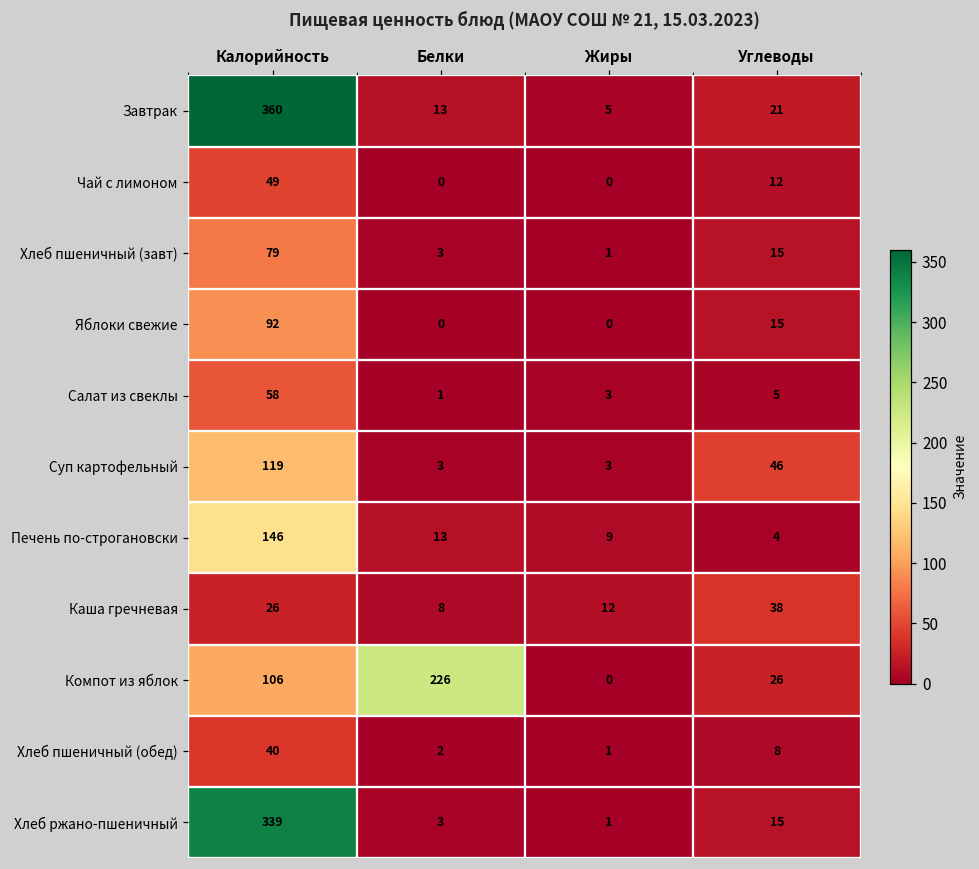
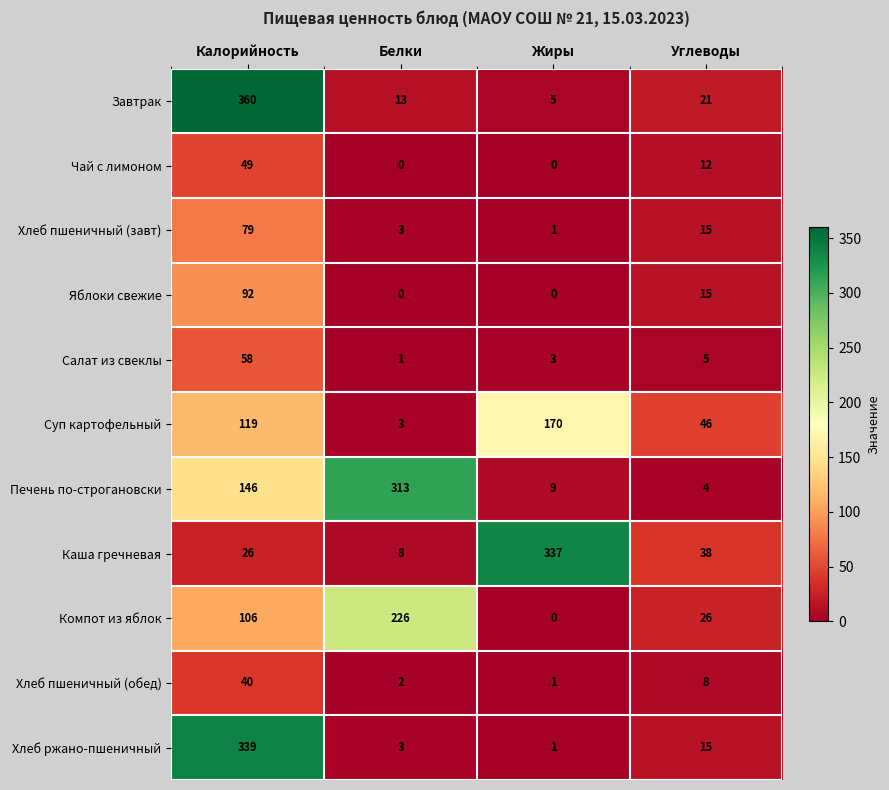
Суп картофельный, Жиры: 3 -> 170
Печень по-строгановски, Белки: 13 -> 313
Каша гречневая, Жиры: 12 -> 337
